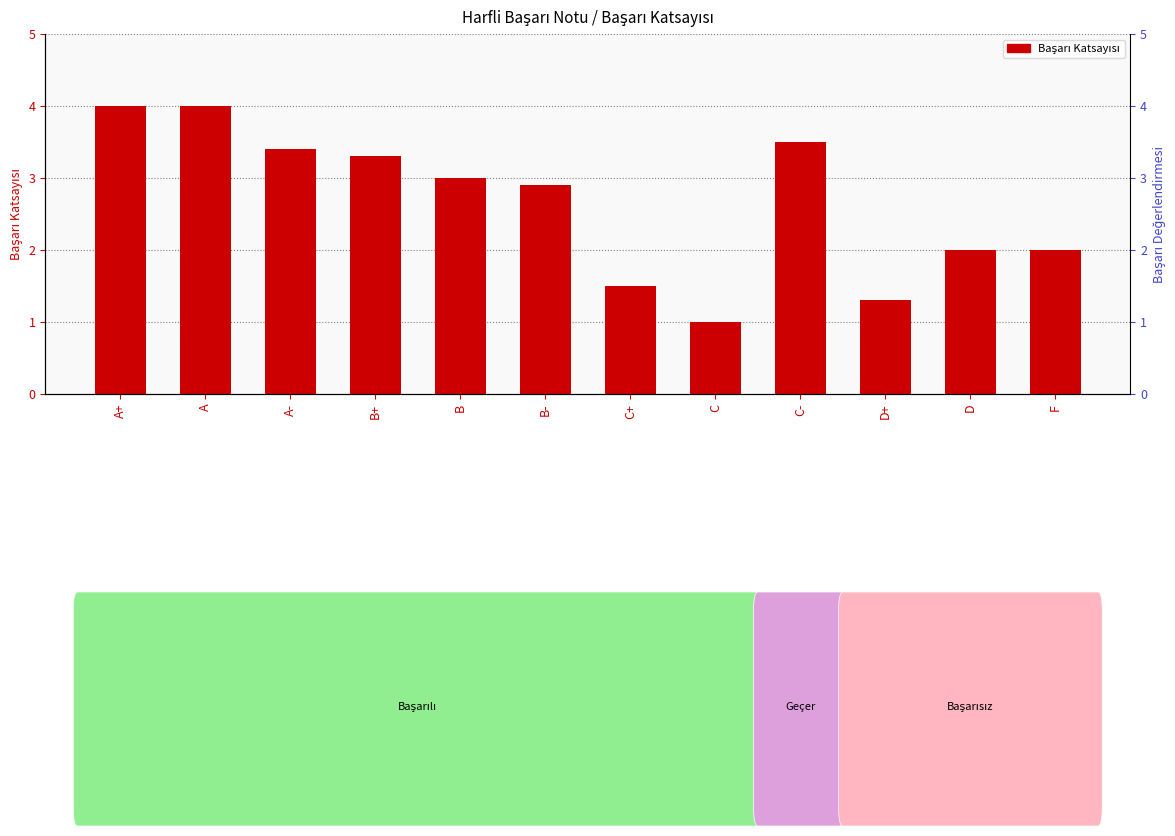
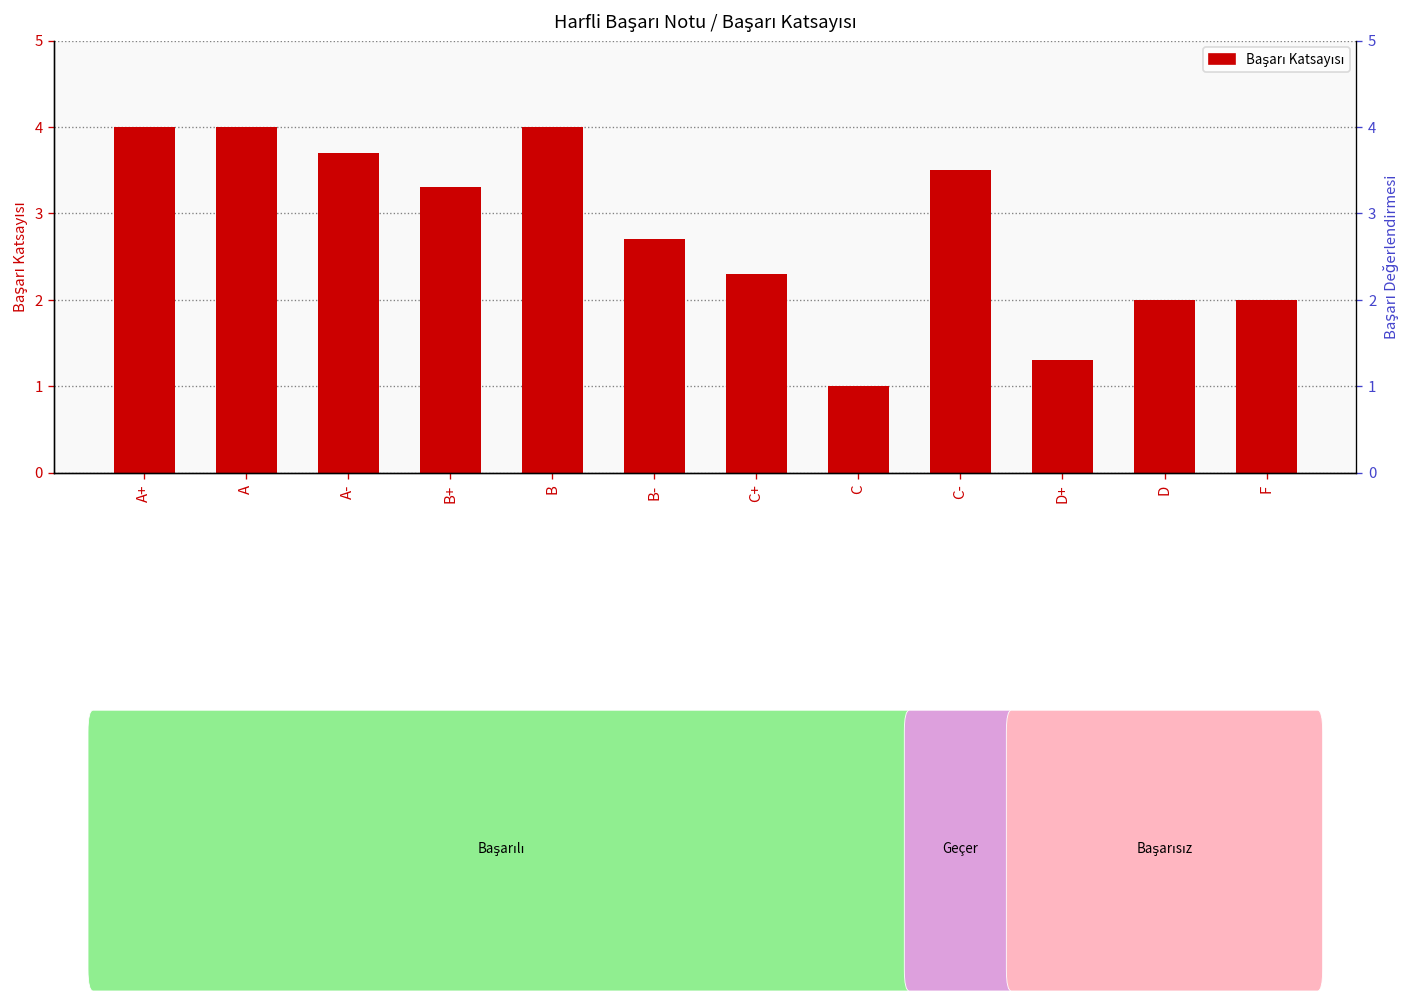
A-: 3.4 -> 3.7
B: 3 -> 4
B-: 2.9 -> 2.7
C+: 1.5 -> 2.3
